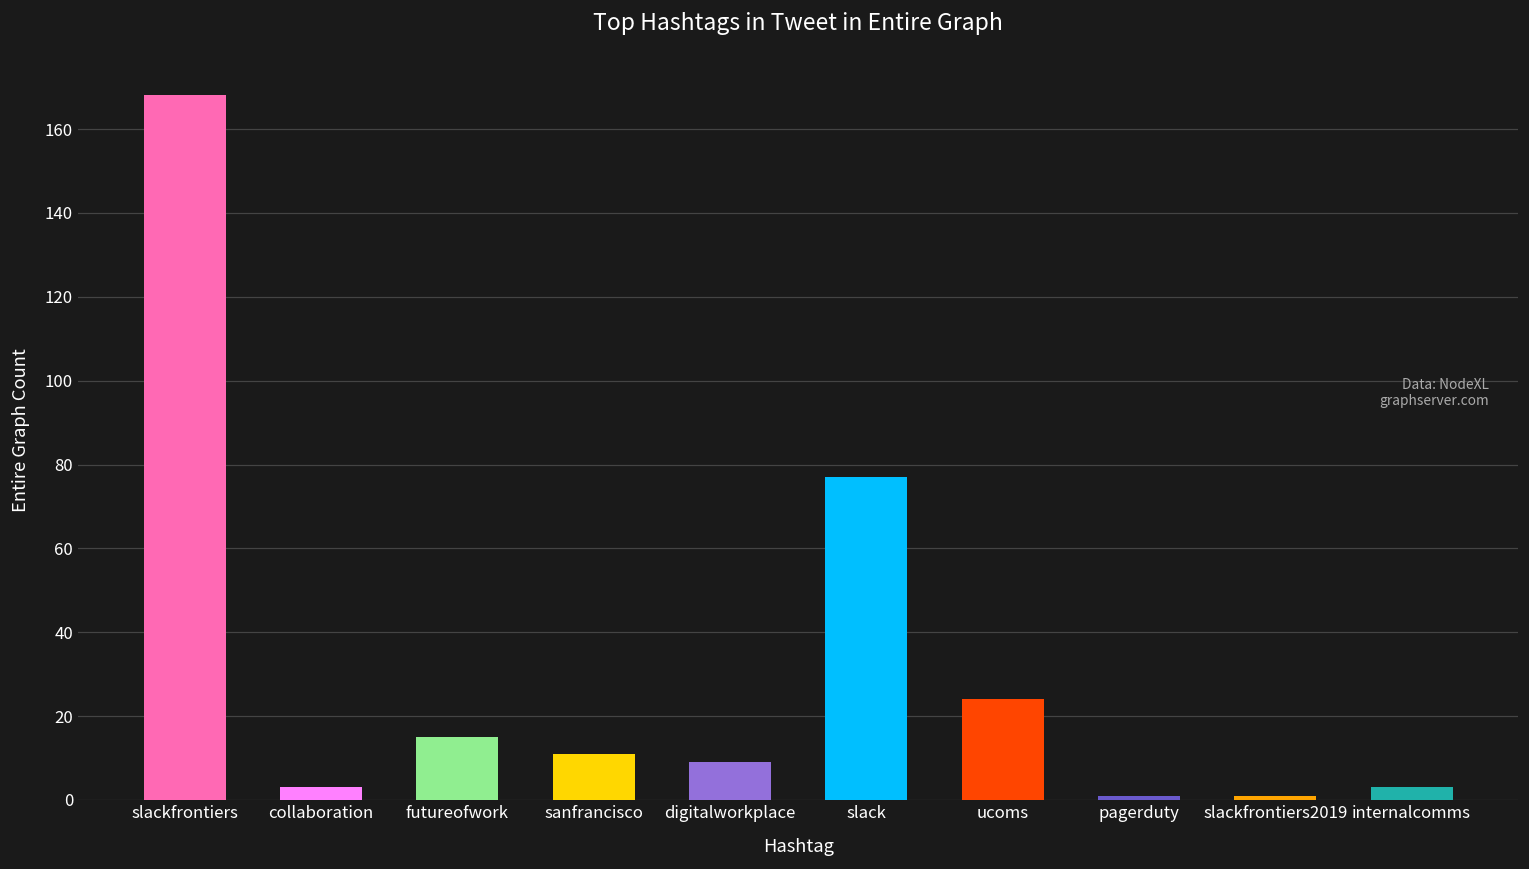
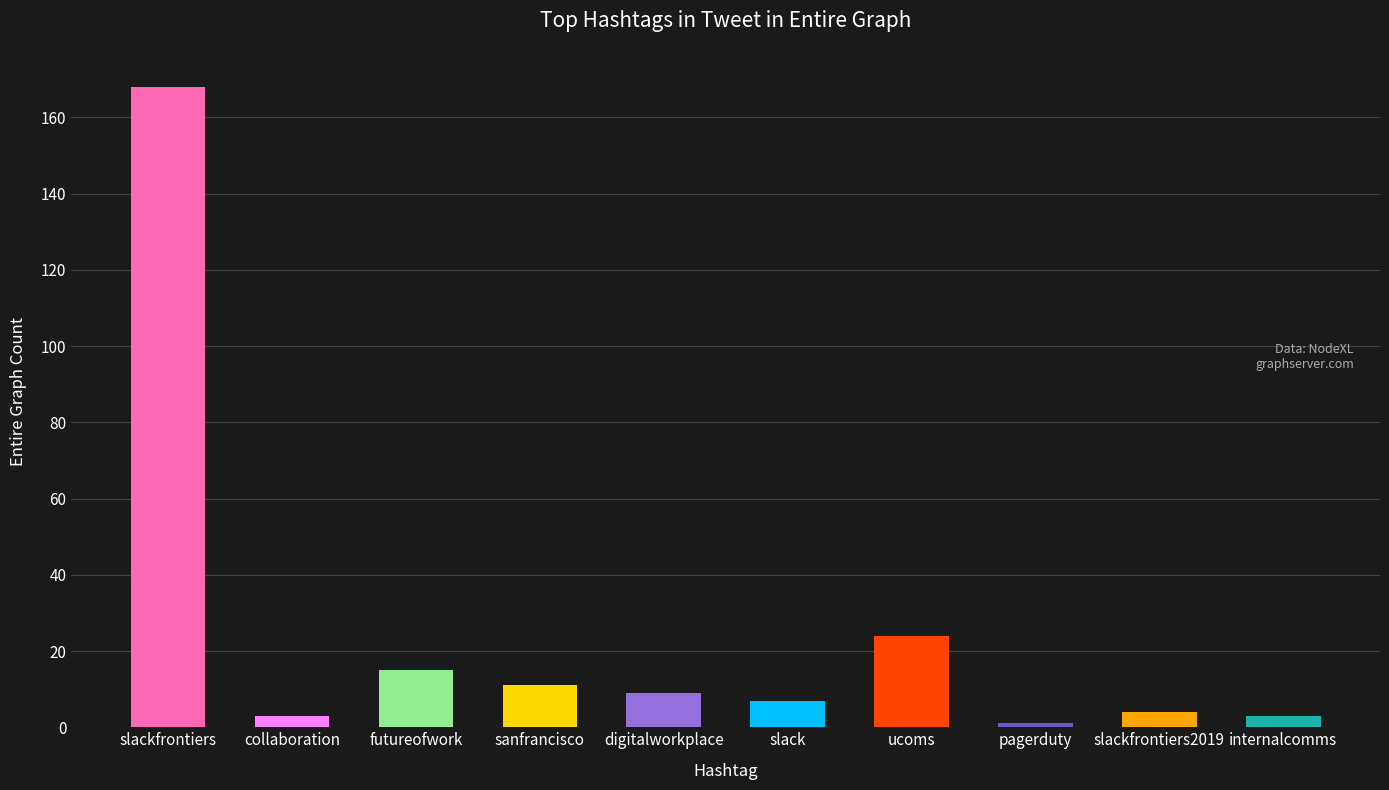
slack: 77 -> 7
slackfrontiers2019: 1 -> 4
